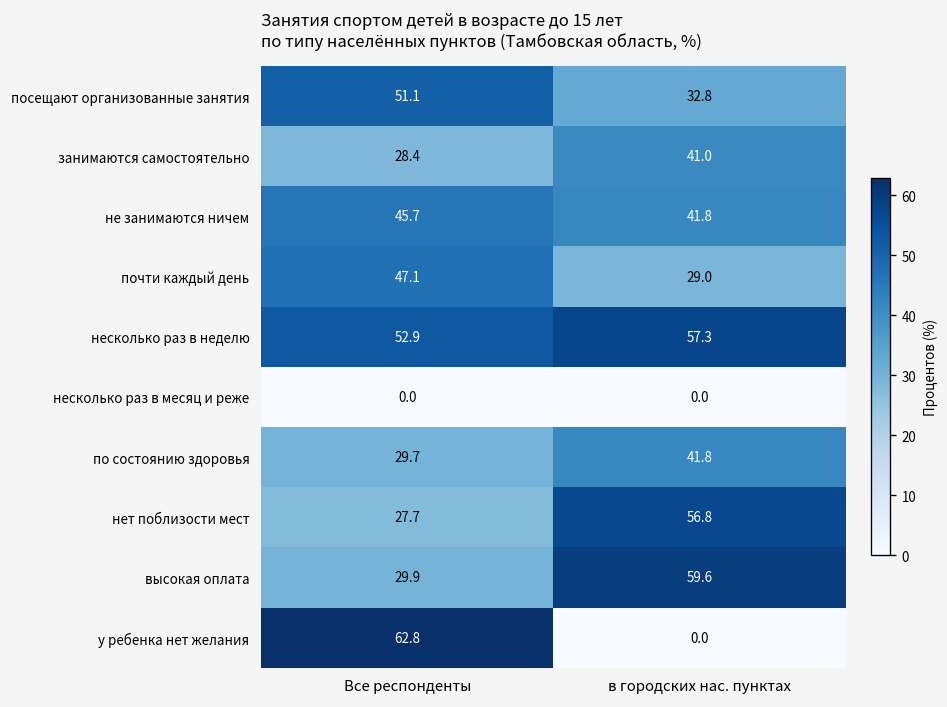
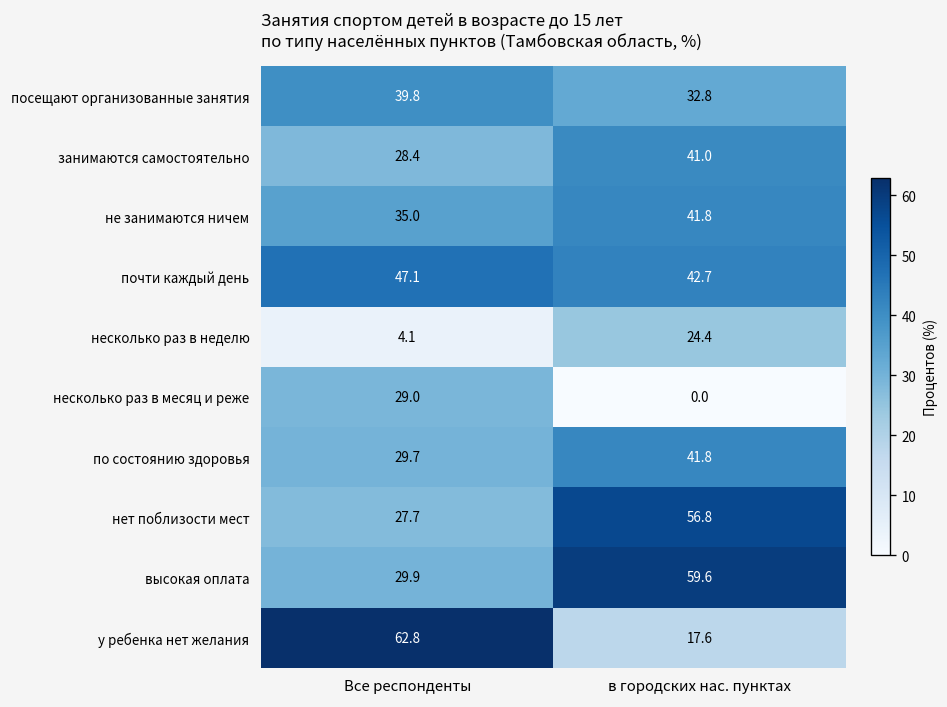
посещают организованные занятия, Все респонденты: 51.1 -> 39.8
не занимаются ничем, Все респонденты: 45.7 -> 35.0
почти каждый день, в городских нас. пунктах: 29.0 -> 42.7
несколько раз в неделю, Все респонденты: 52.9 -> 4.1
несколько раз в неделю, в городских нас. пунктах: 57.3 -> 24.4
несколько раз в месяц и реже, Все респонденты: 0.0 -> 29.0
у ребенка нет желания, в городских нас. пунктах: 0.0 -> 17.6
